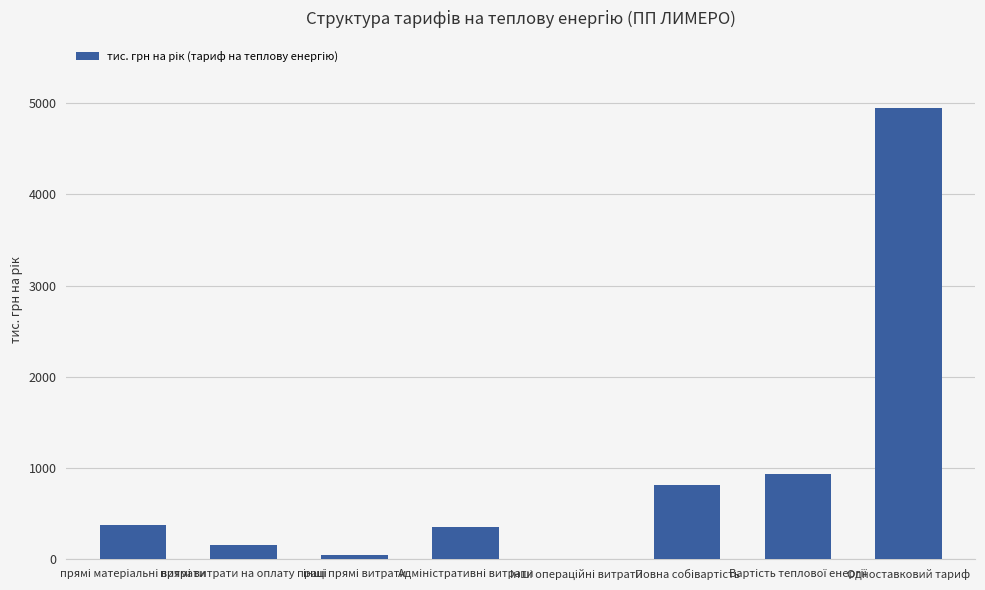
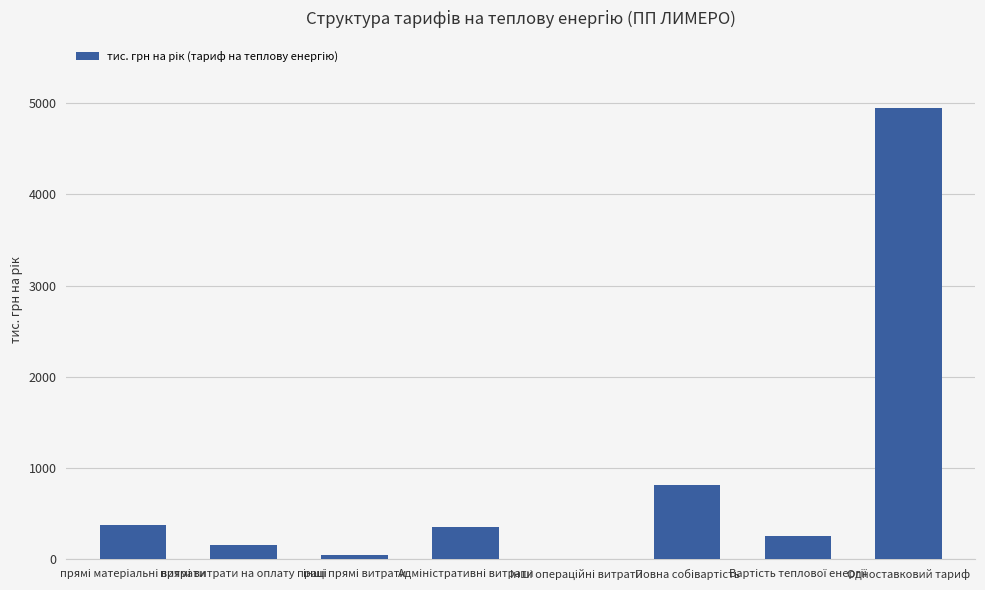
Вартість теплової енергії: 900 -> 300
